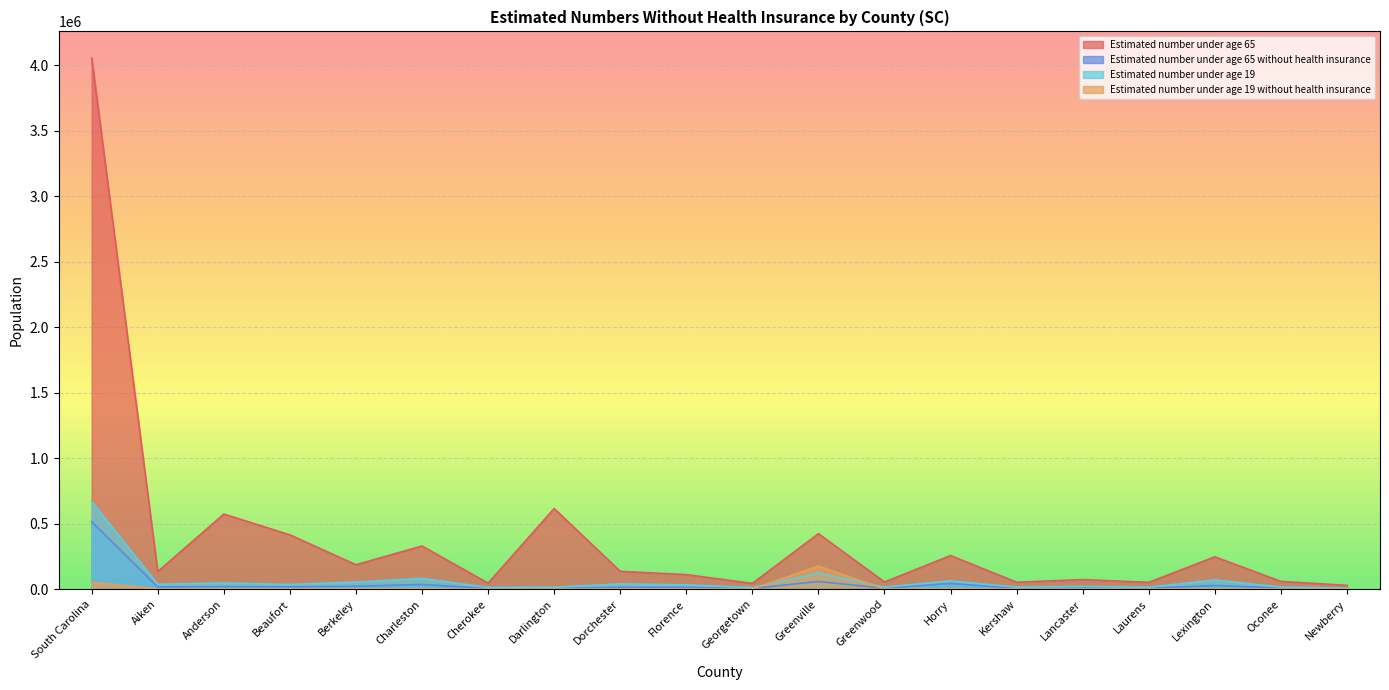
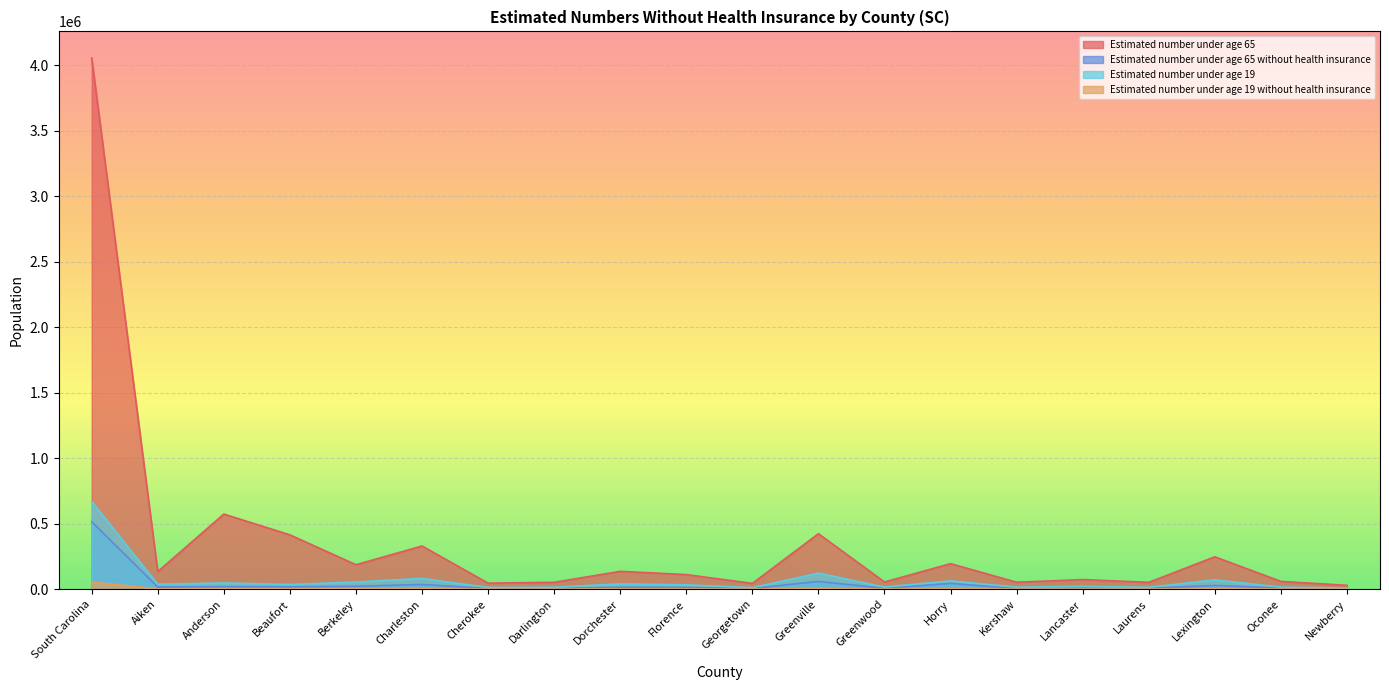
Estimated number under age 65, Darlington: 620000 -> 50000
Estimated number under age 19 without health insurance, Greenville: 180000 -> 10000
Estimated number under age 65, Horry: 260000 -> 200000
